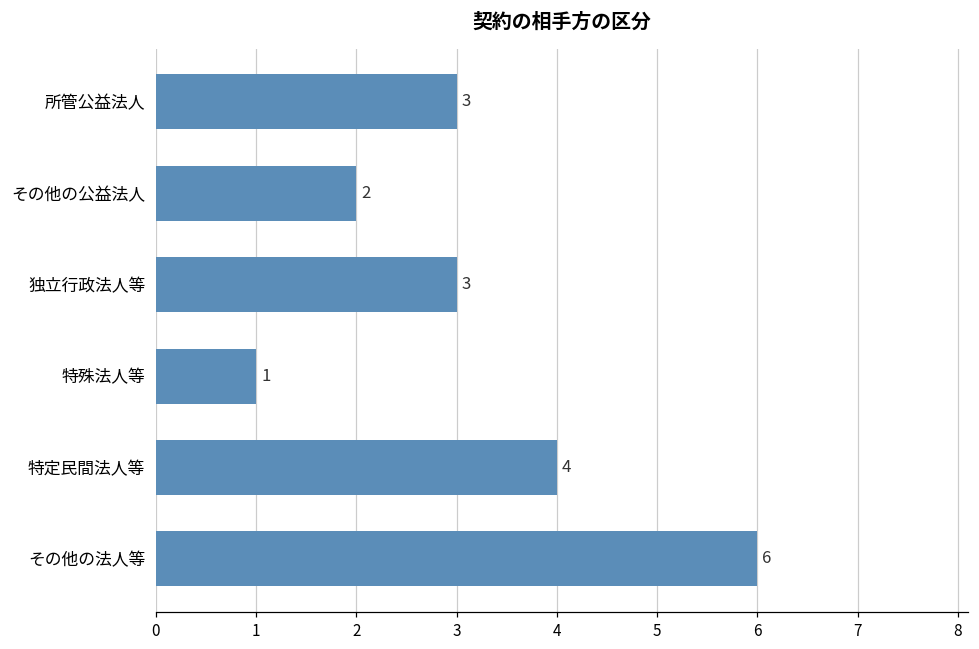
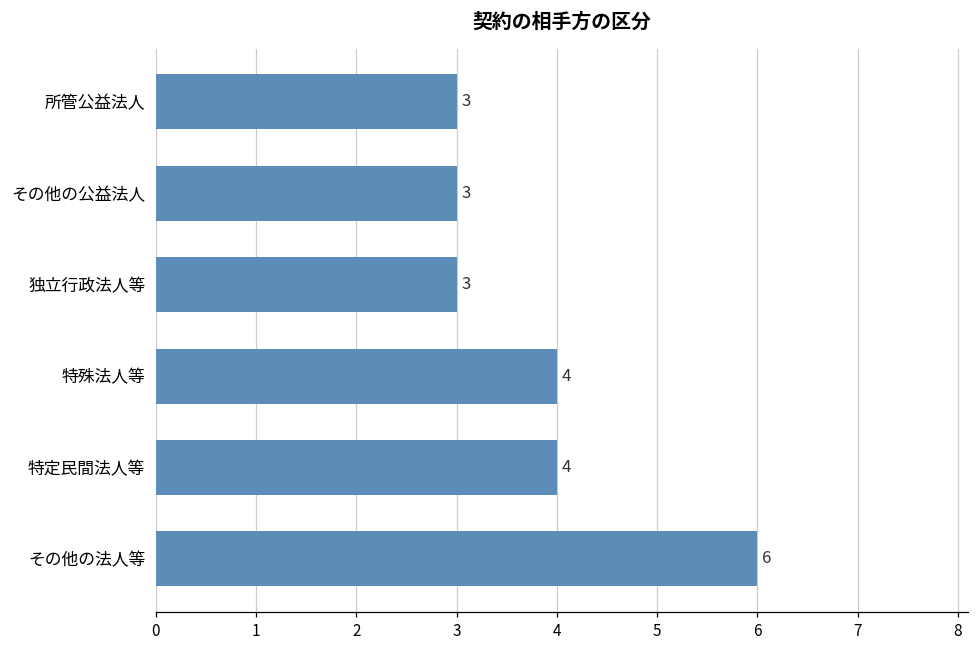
その他の公益法人: 2 -> 3
特殊法人等: 1 -> 4
